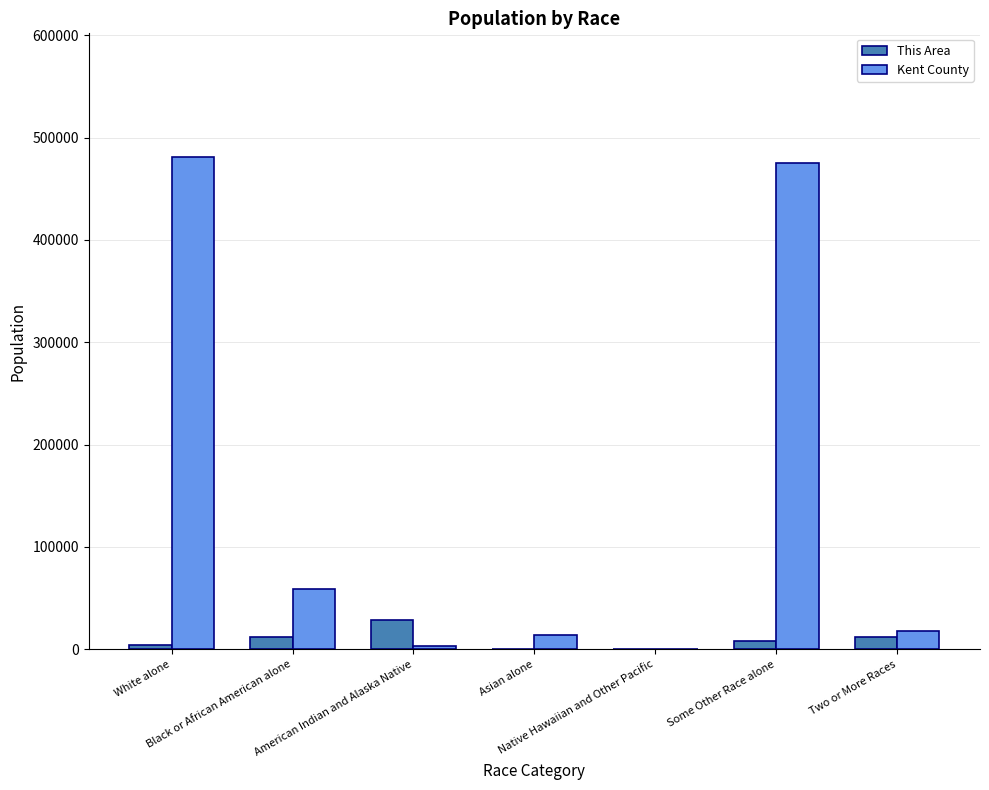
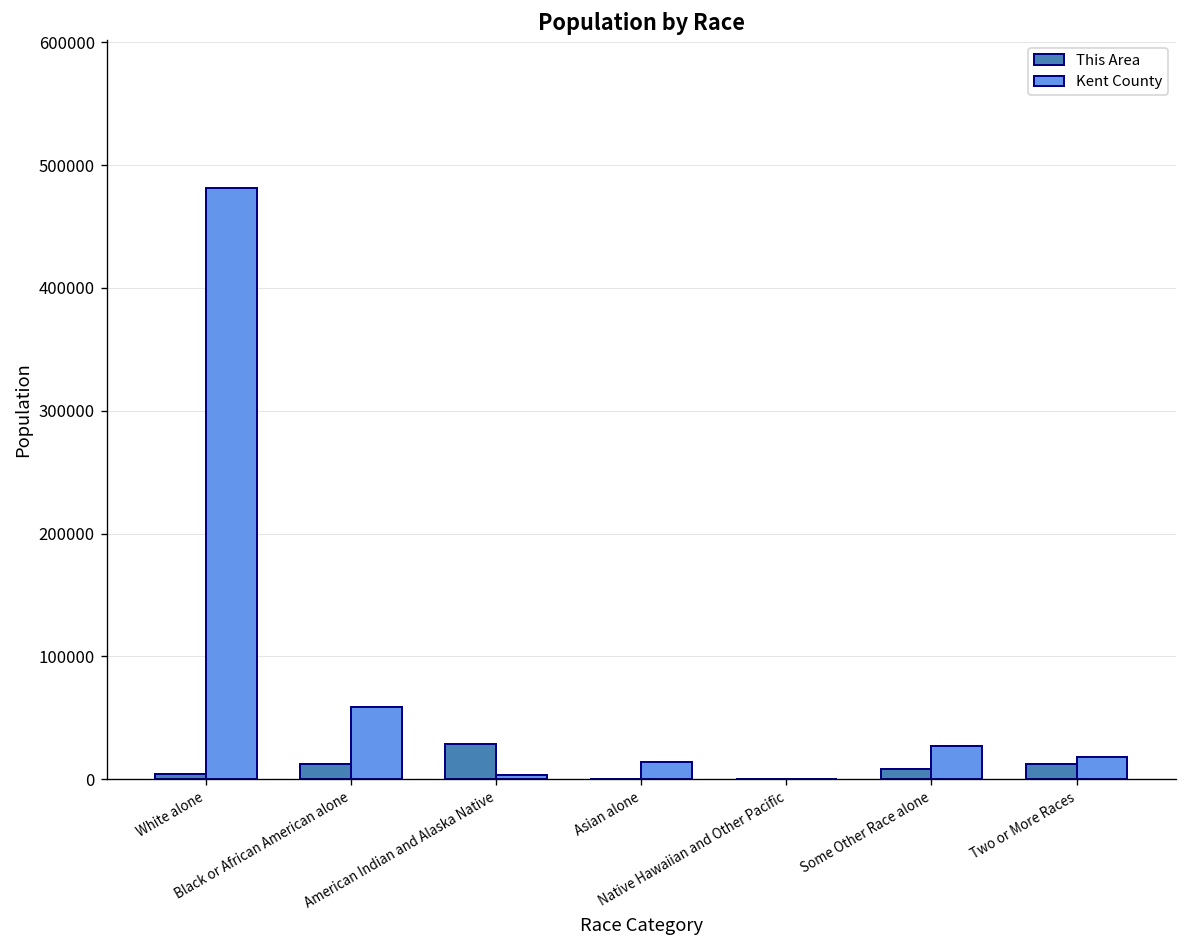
Kent County, Some Other Race alone: 475000 -> 27000
